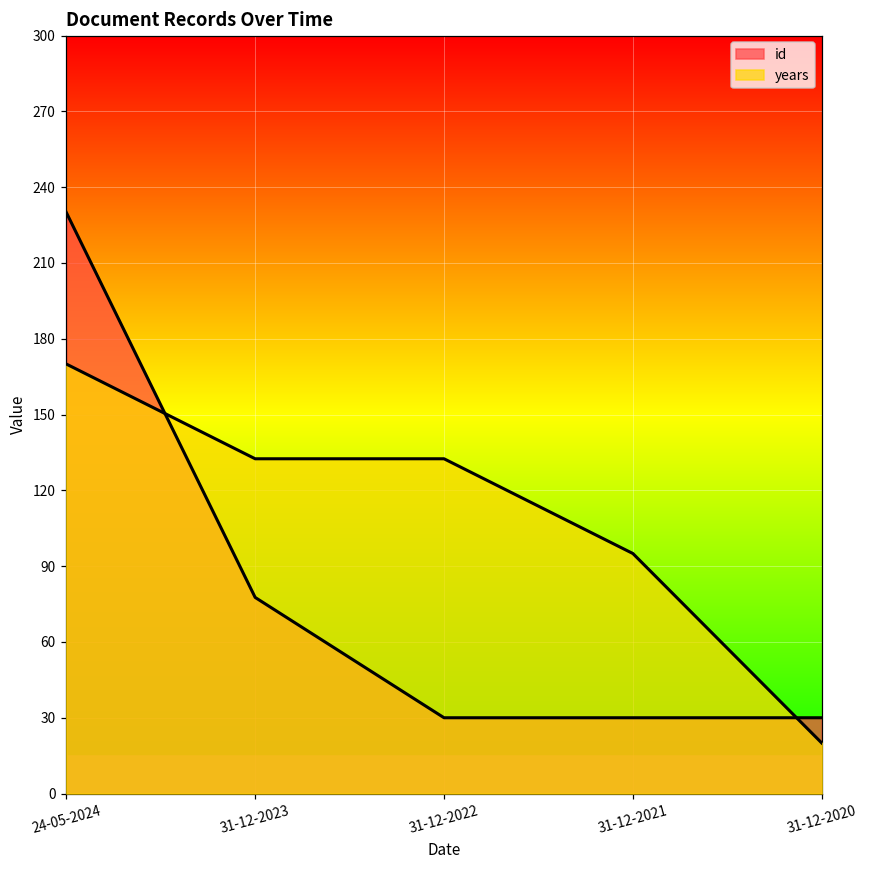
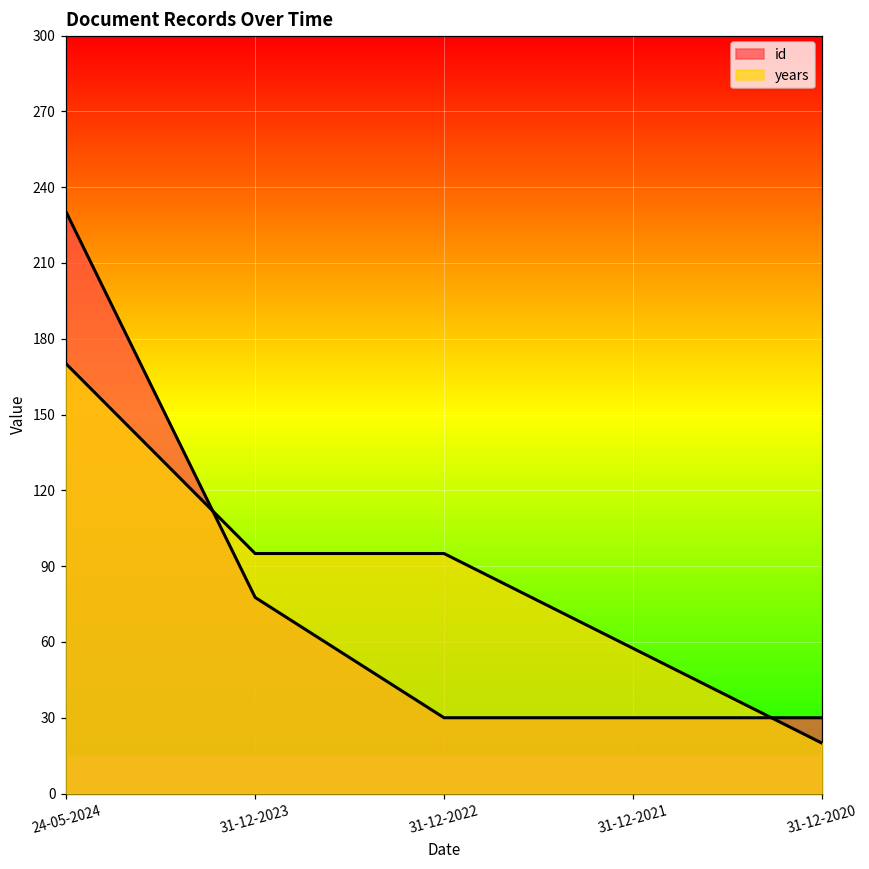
years, 31-12-2023: 133 -> 95
years, 31-12-2022: 133 -> 95
years, 31-12-2021: 95 -> 58
